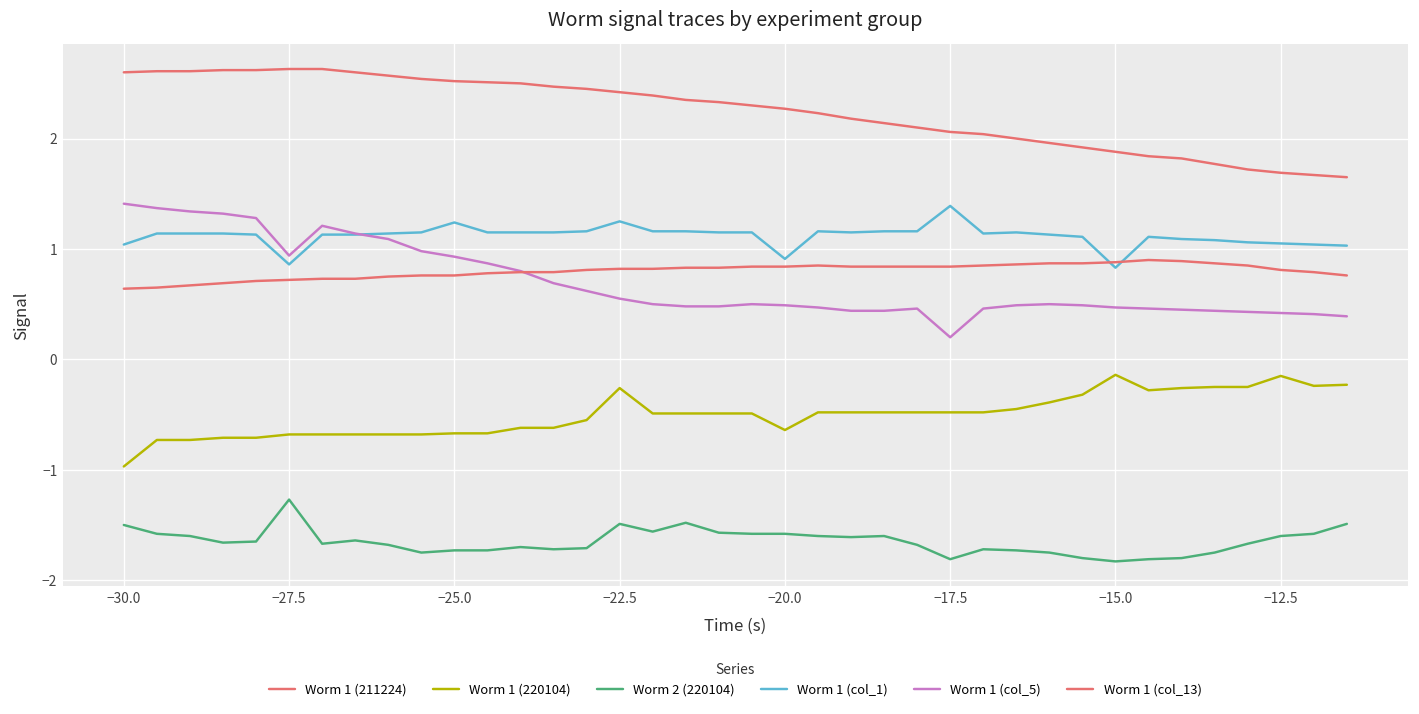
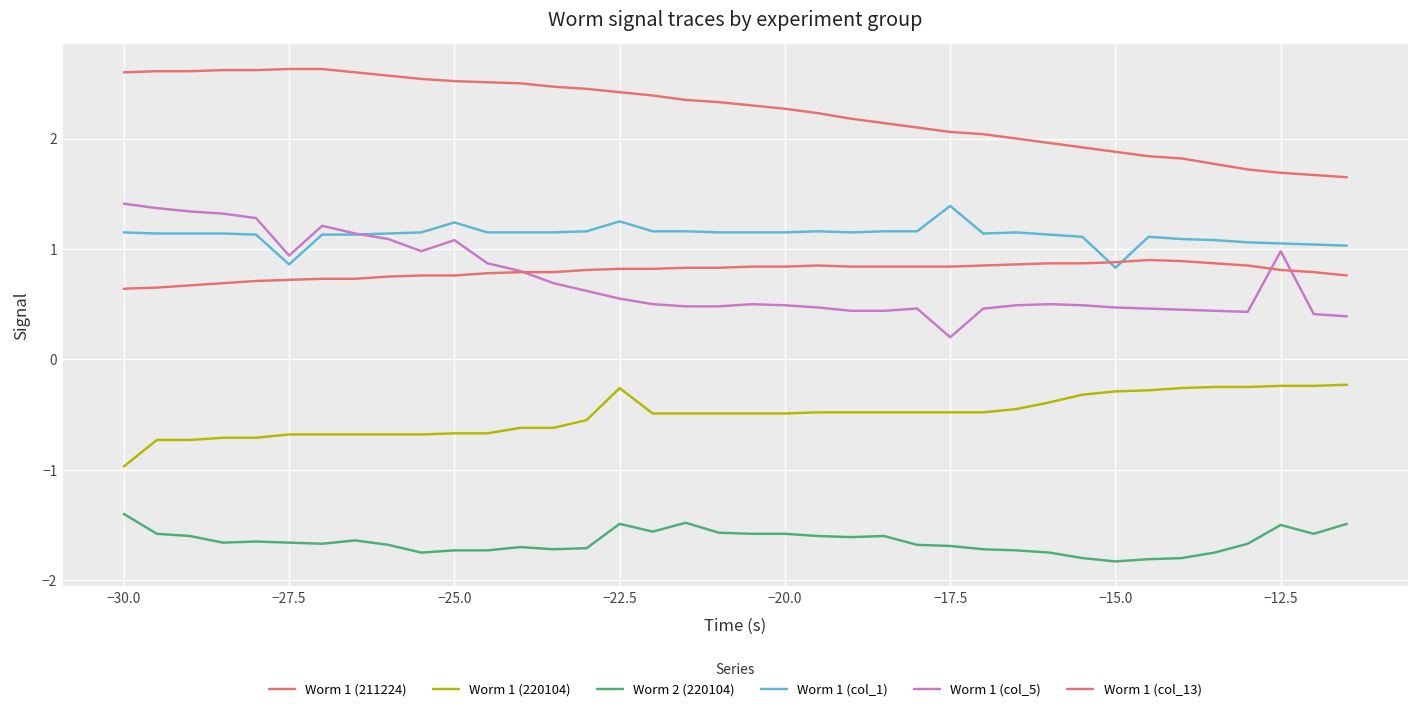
Worm 2 (220104), −30.0: -1.5 -> -1.4
Worm 1 (col_1), −30.0: 1.04 -> 1.15
Worm 2 (220104), −27.5: -1.27 -> -1.66
Worm 1 (col_5), −25.0: 0.93 -> 1.08
Worm 1 (220104), −20.0: -0.64 -> -0.49
Worm 1 (col_1), −20.0: 0.91 -> 1.15
Worm 2 (220104), −17.5: -1.81 -> -1.69
Worm 1 (220104), −15.0: -0.14 -> -0.29
Worm 1 (220104), −12.5: -0.15 -> -0.24
Worm 2 (220104), −12.5: -1.6 -> -1.5
Worm 1 (col_5), −12.5: 0.42 -> 0.98
